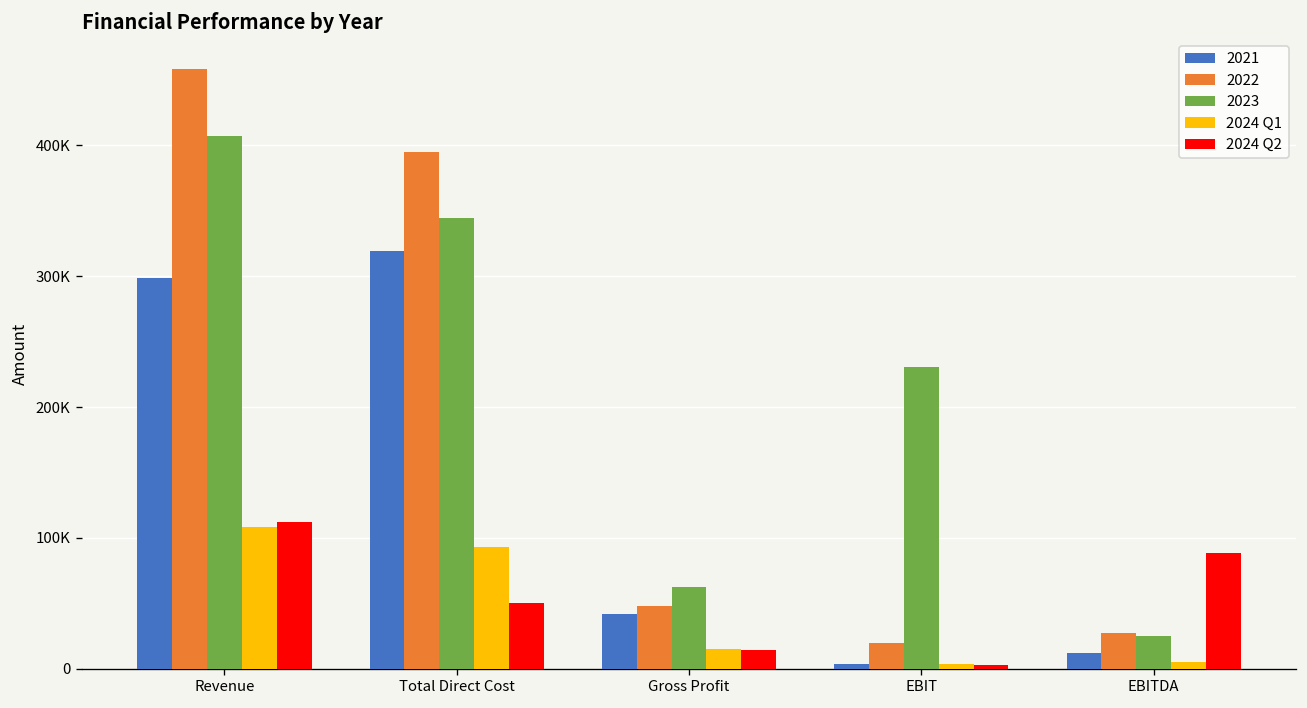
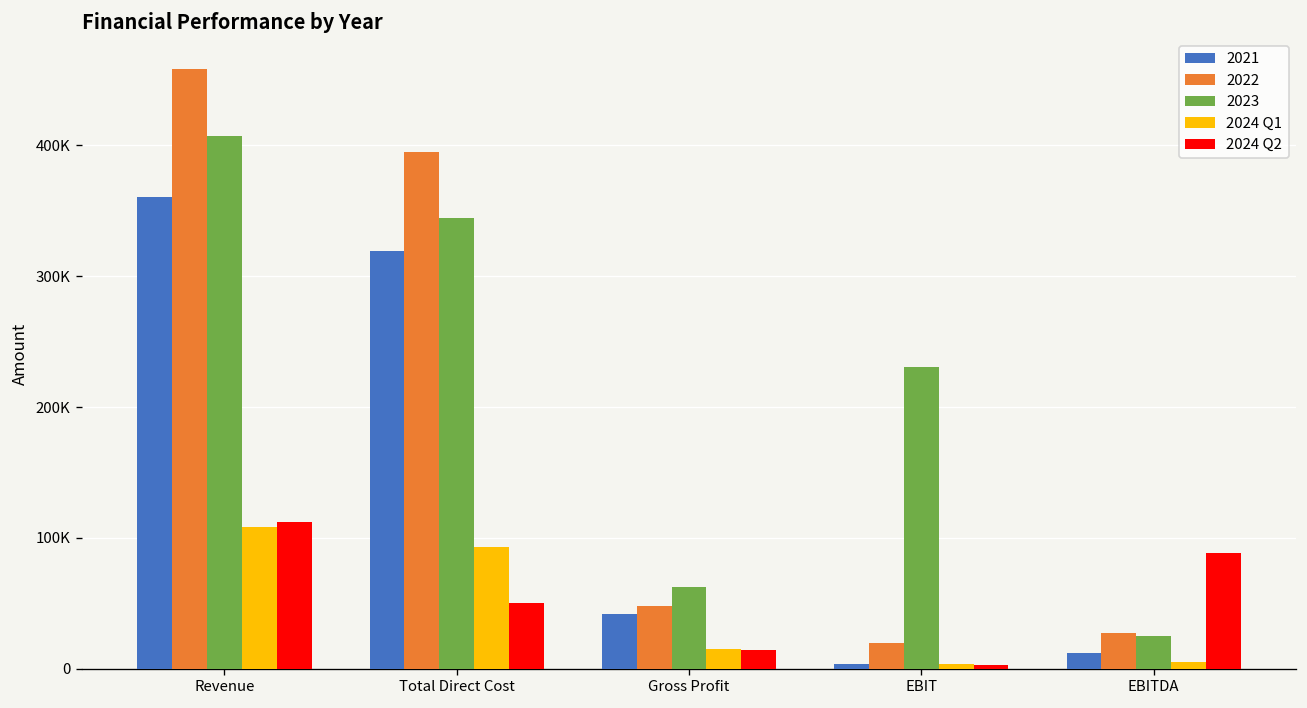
2021, Revenue: 299000 -> 361000
